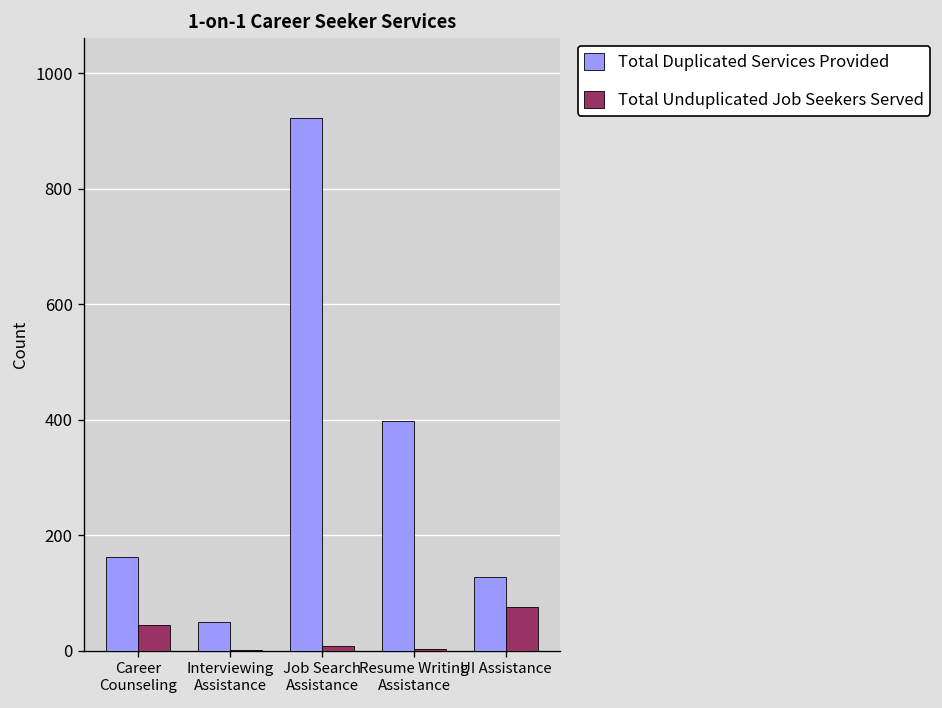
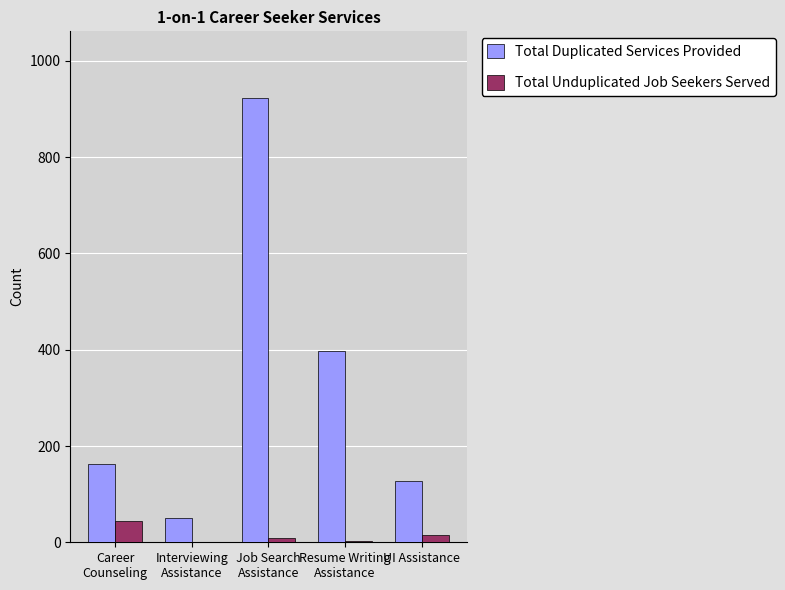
Total Unduplicated Job Seekers Served, UI Assistance: 80 -> 20
